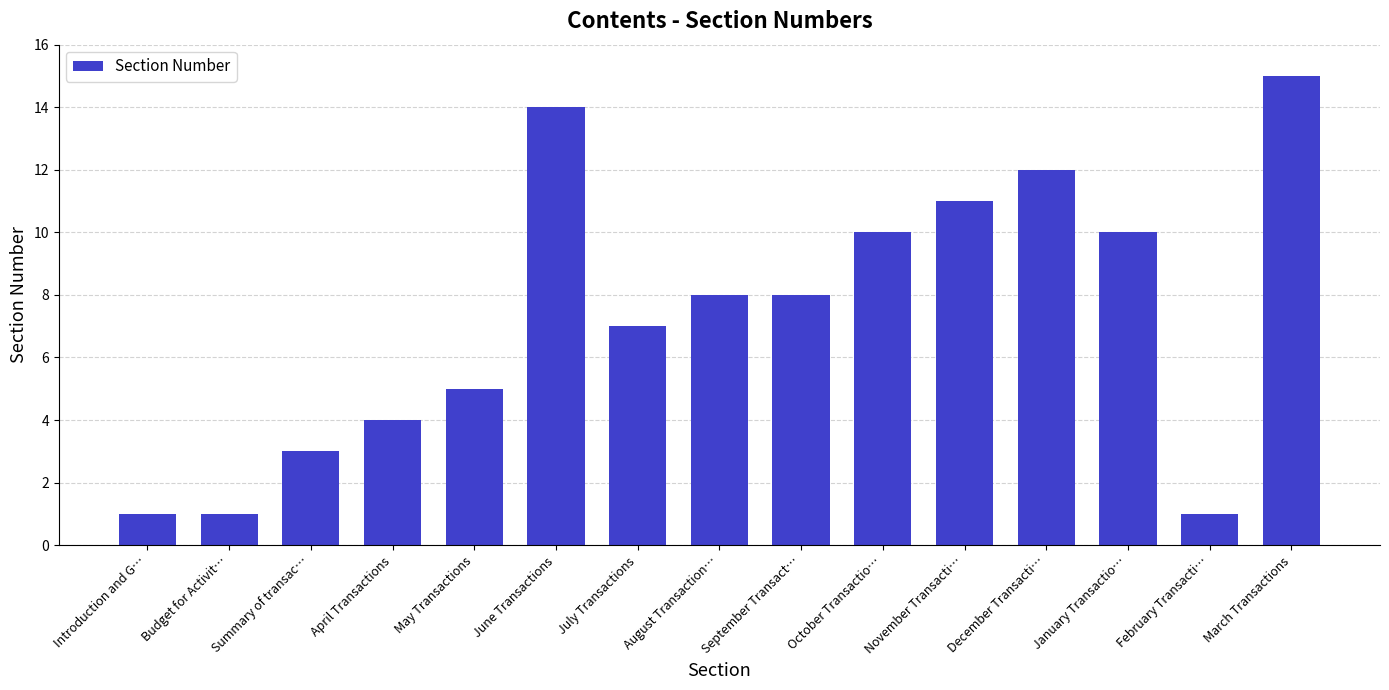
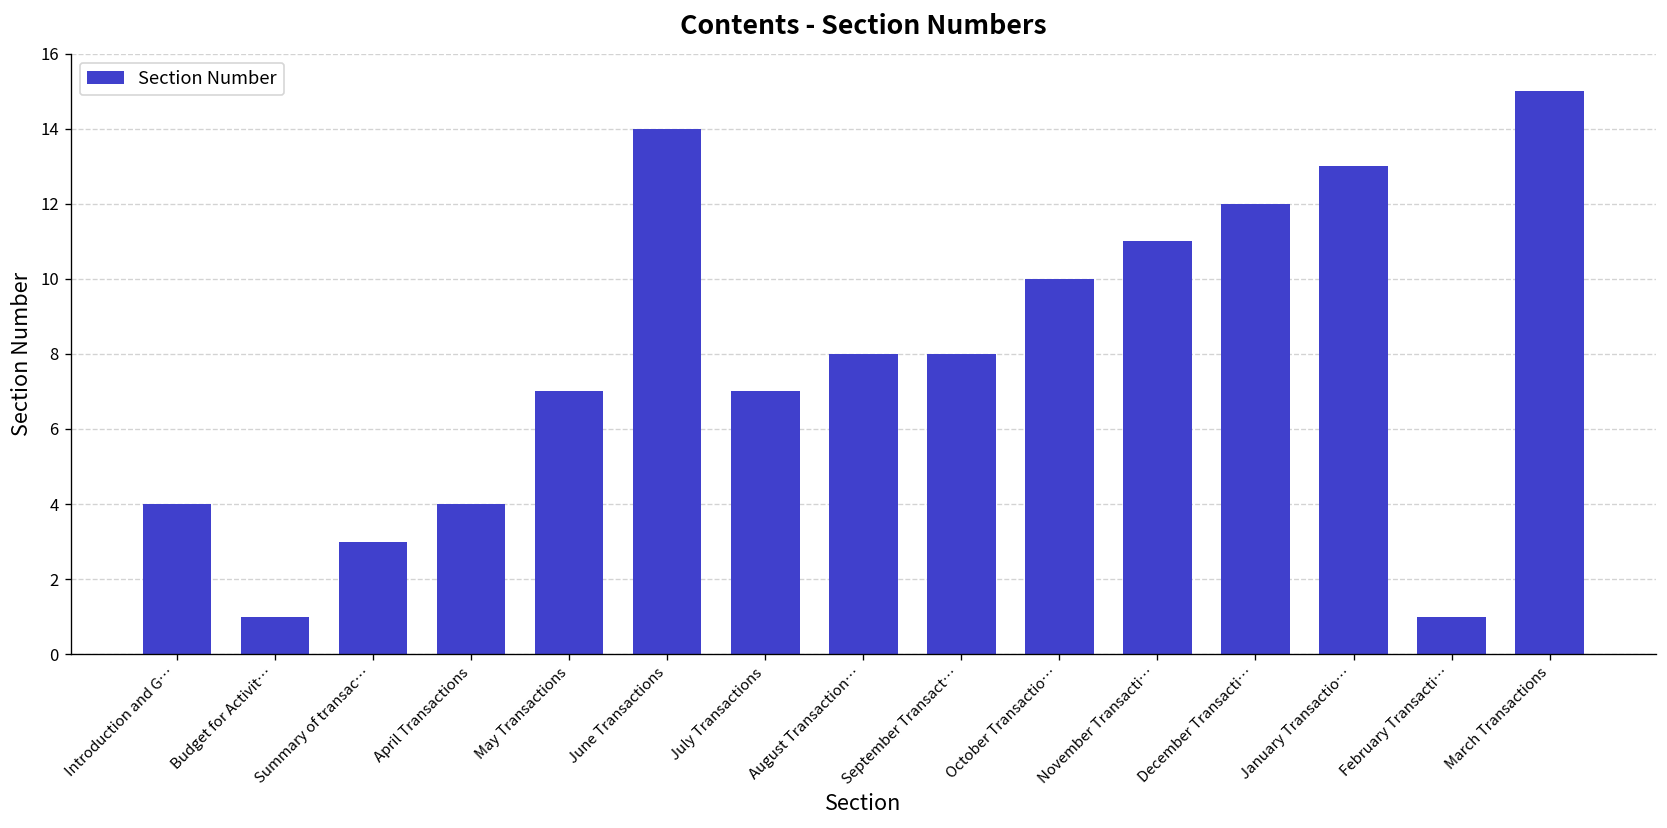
Introduction and G…: 1 -> 4
May Transactions: 5 -> 7
January Transactio…: 10 -> 13
